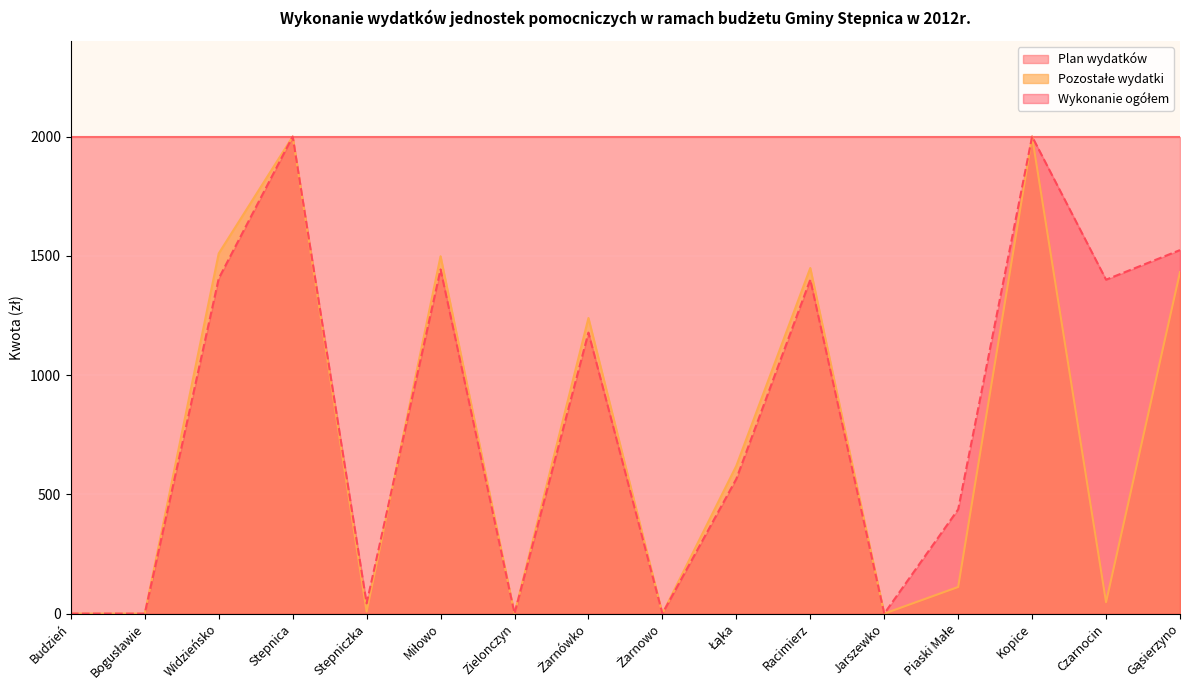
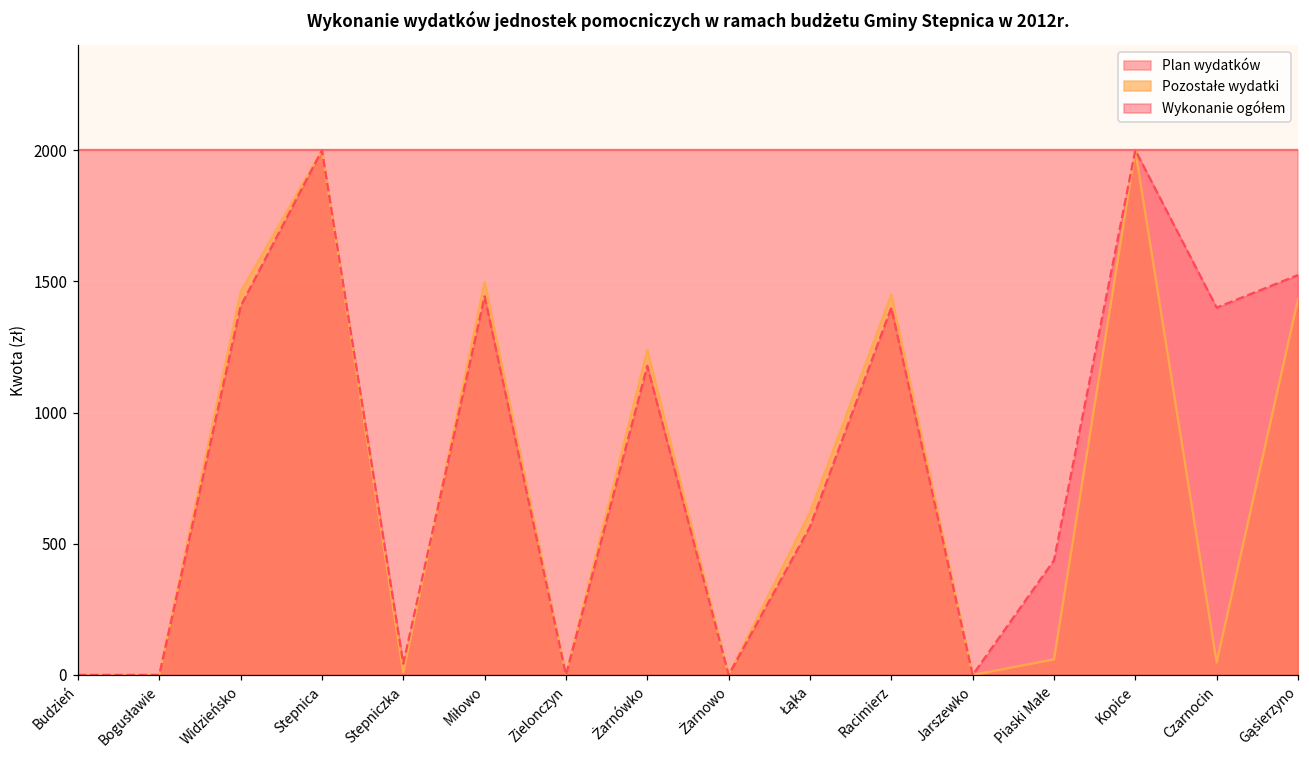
Pozostałe wydatki, Widzieńsko: 1510 -> 1460
Pozostałe wydatki, Piaski Małe: 110 -> 60
